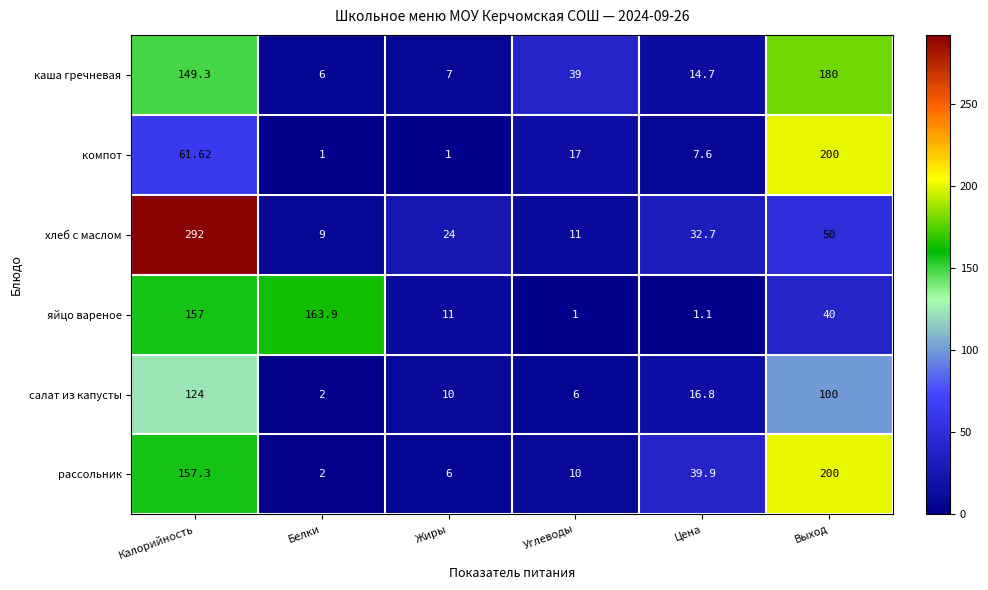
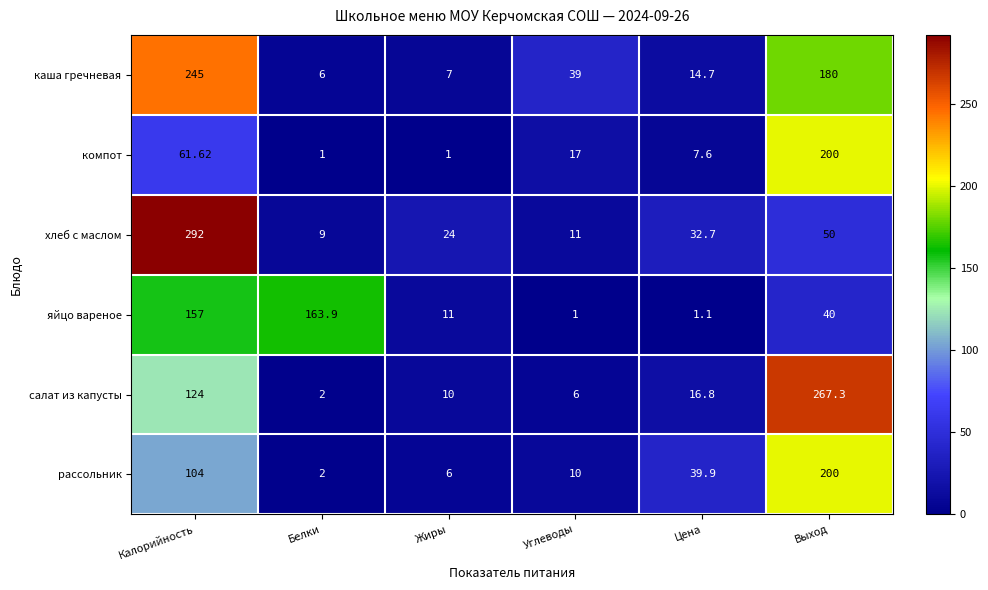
каша гречневая, Калорийность: 149.3 -> 245
салат из капусты, Выход: 100 -> 267.3
рассольник, Калорийность: 157.3 -> 104
